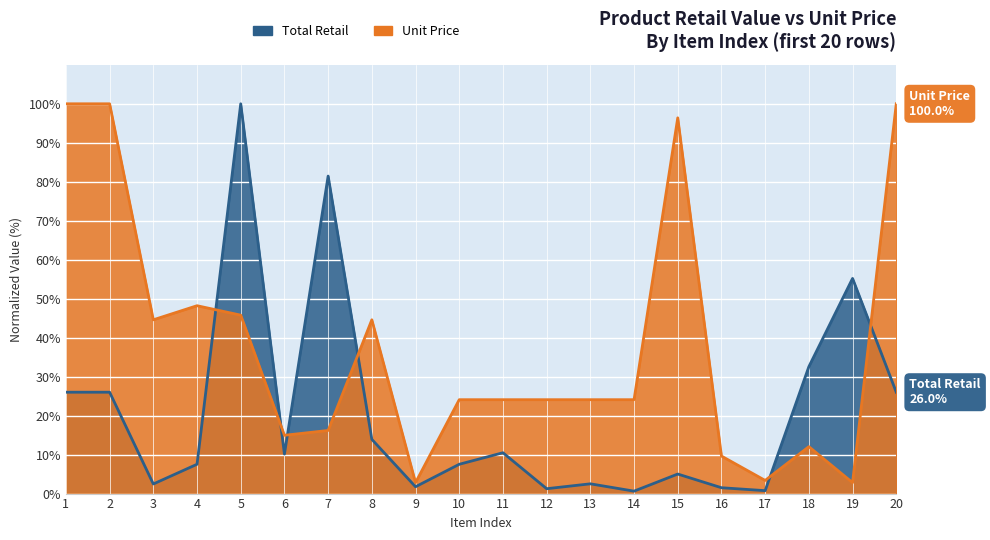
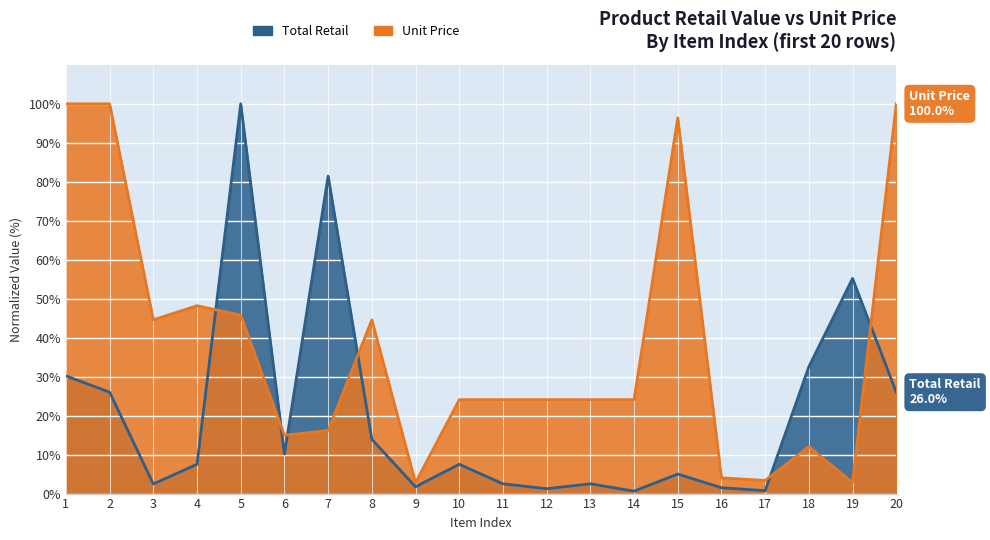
Total Retail, 1: 26% -> 30%
Total Retail, 11: 10% -> 3%
Unit Price, 16: 10% -> 4%
